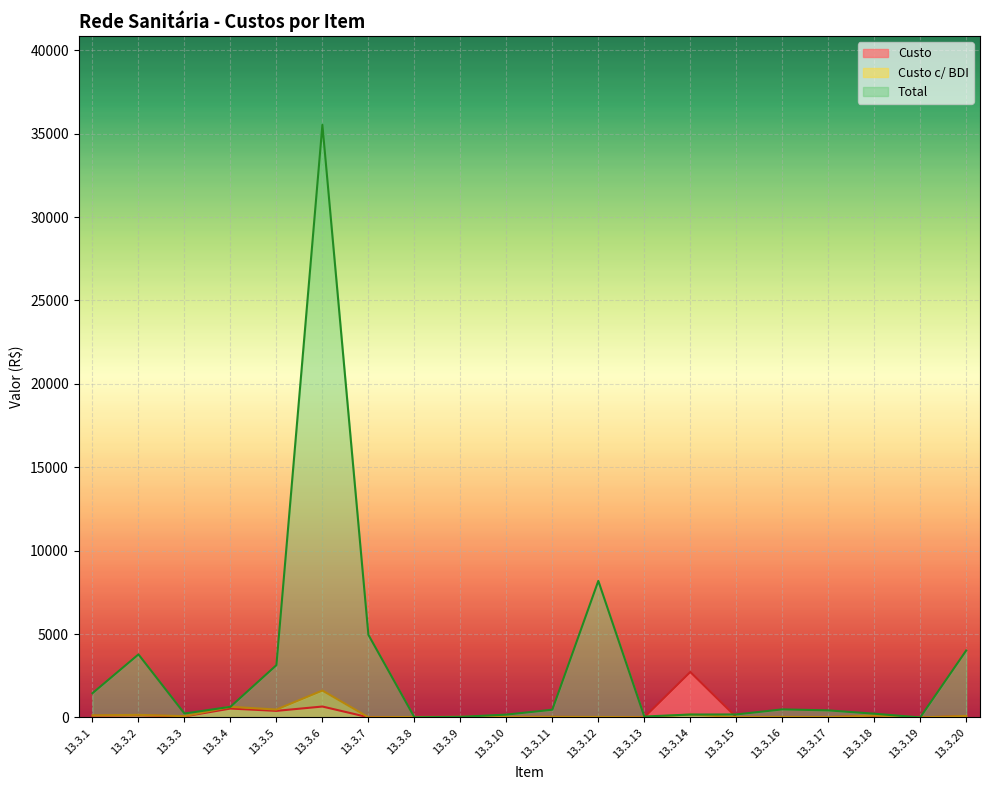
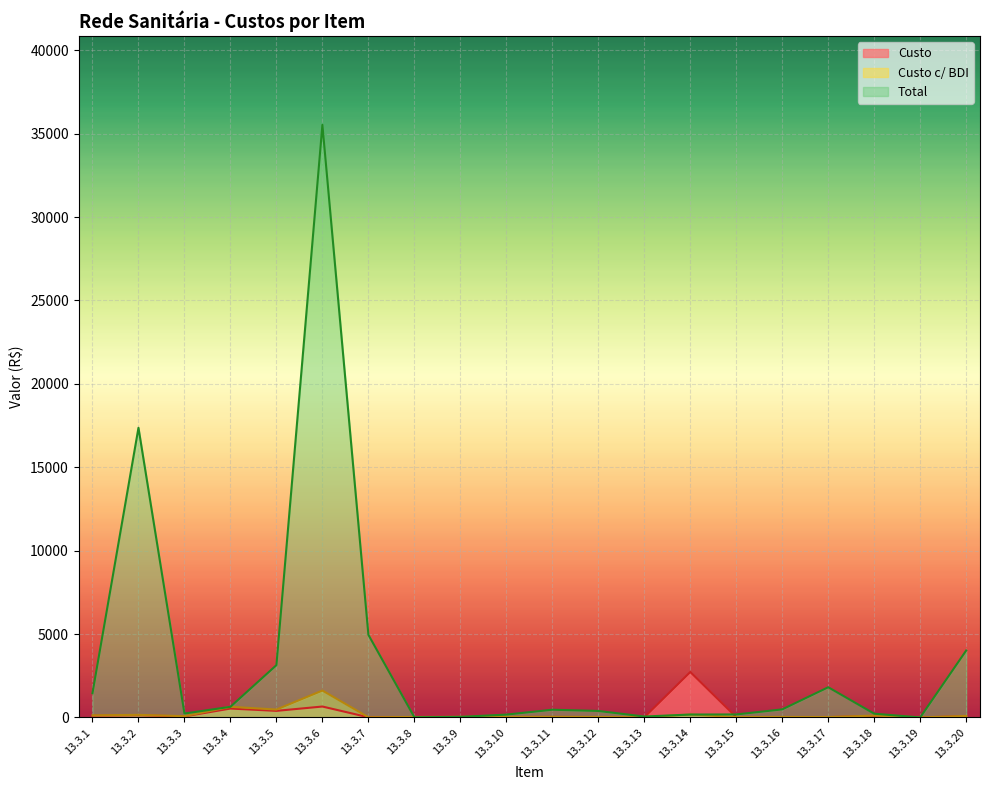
Total, 13.3.2: 3800 -> 17400
Total, 13.3.12: 8200 -> 400
Total, 13.3.17: 400 -> 1800
